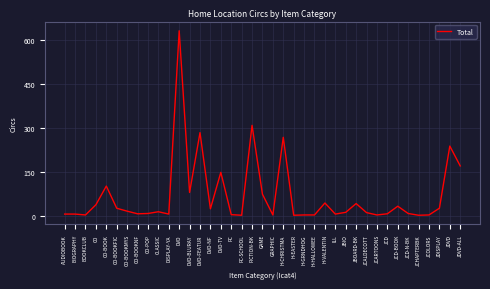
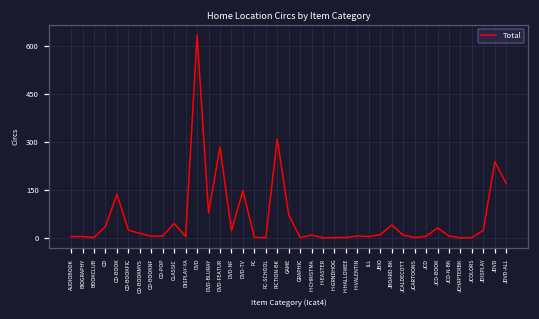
CD-BOOK: 100 -> 140
CLASSIC: 10 -> 50
H-CHRISTMA: 270 -> 10
H-VALENTIN: 40 -> 10
